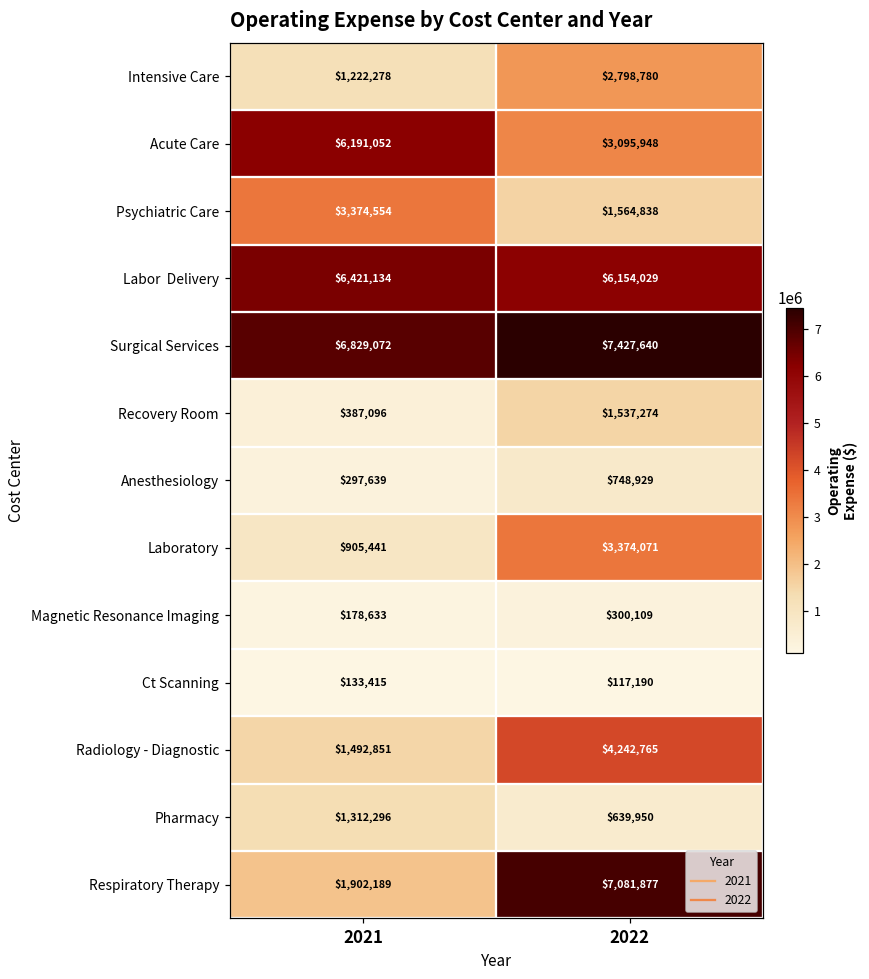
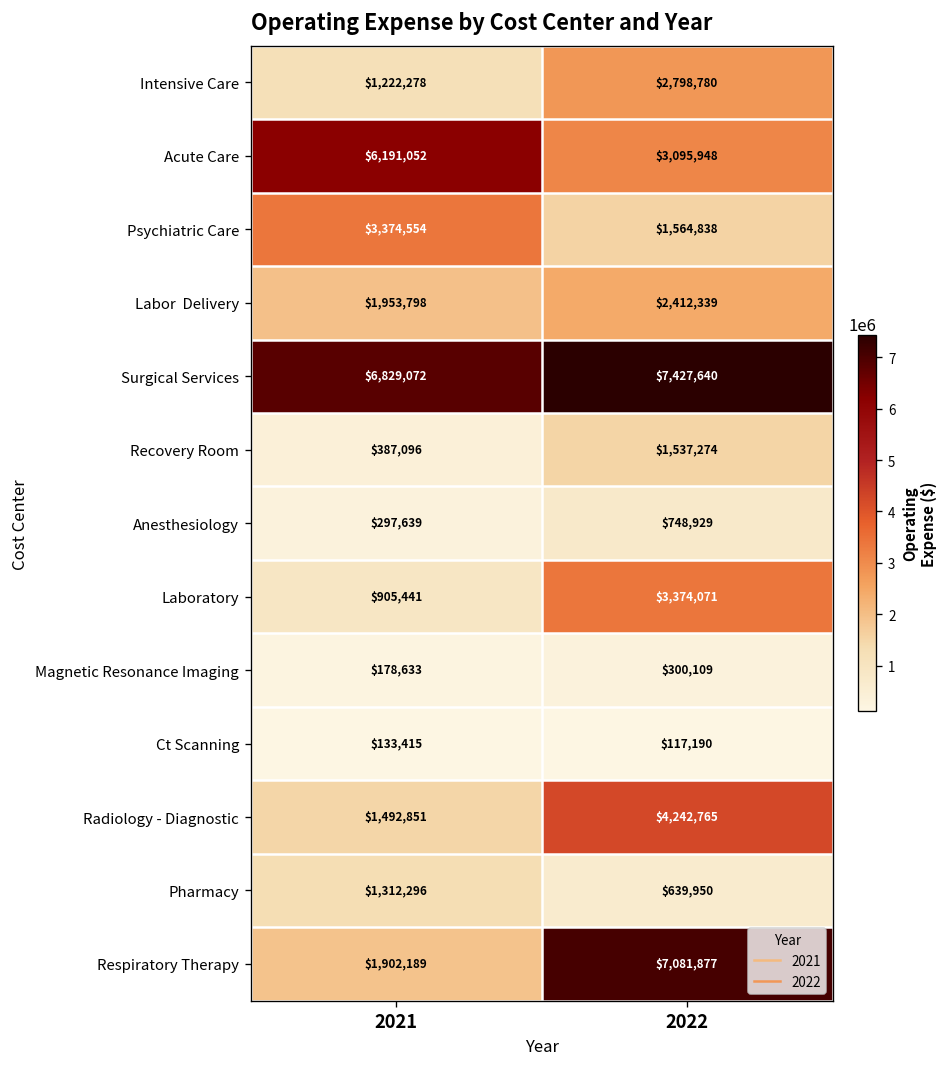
Labor Delivery, 2021: $6,421,134 -> $1,953,798
Labor Delivery, 2022: $6,154,029 -> $2,412,339
